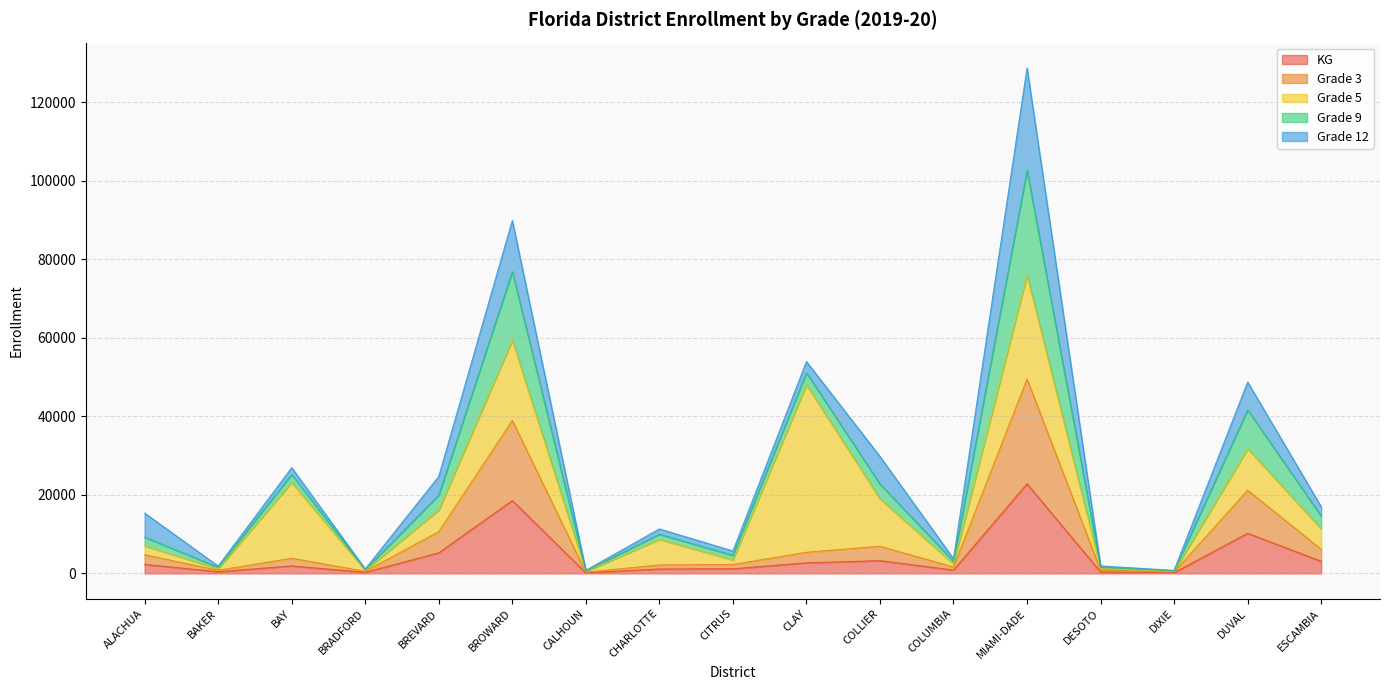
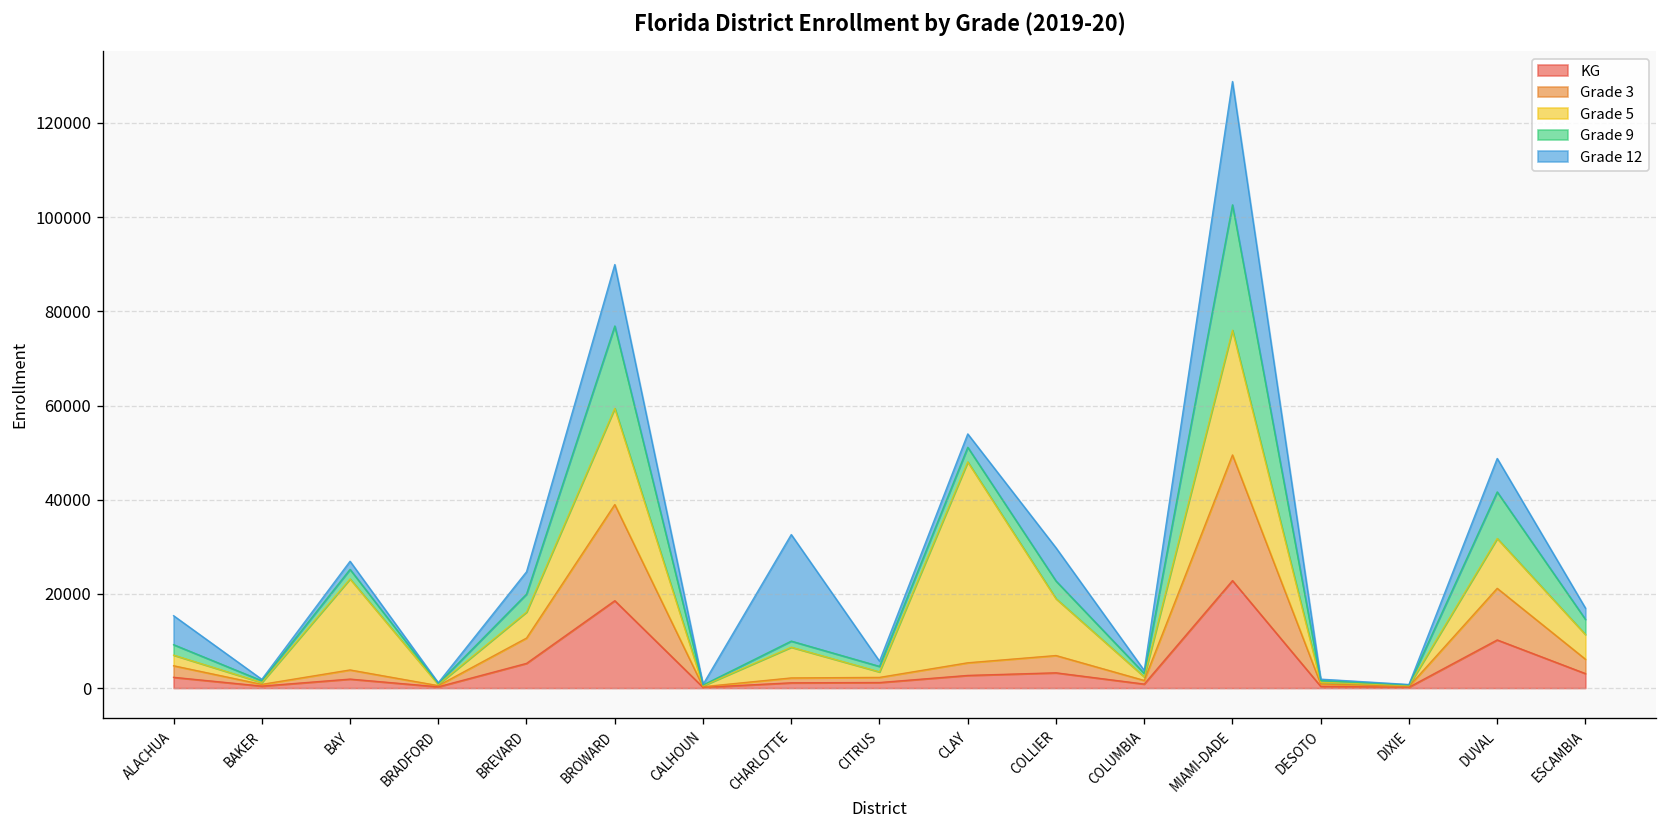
Grade 12, CHARLOTTE: 1000 -> 23000
